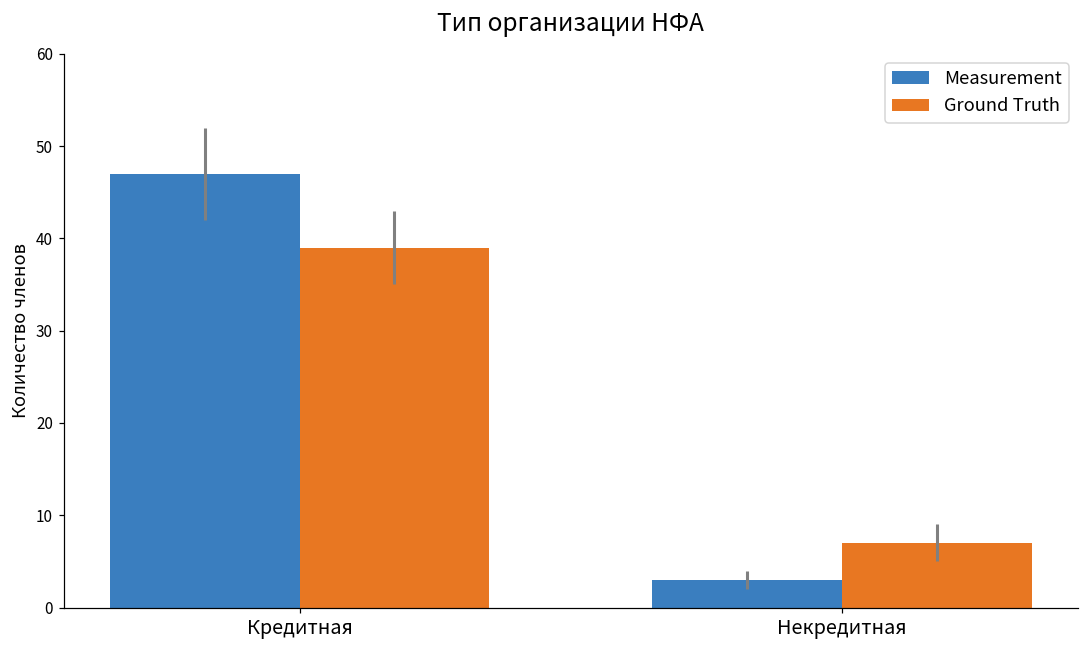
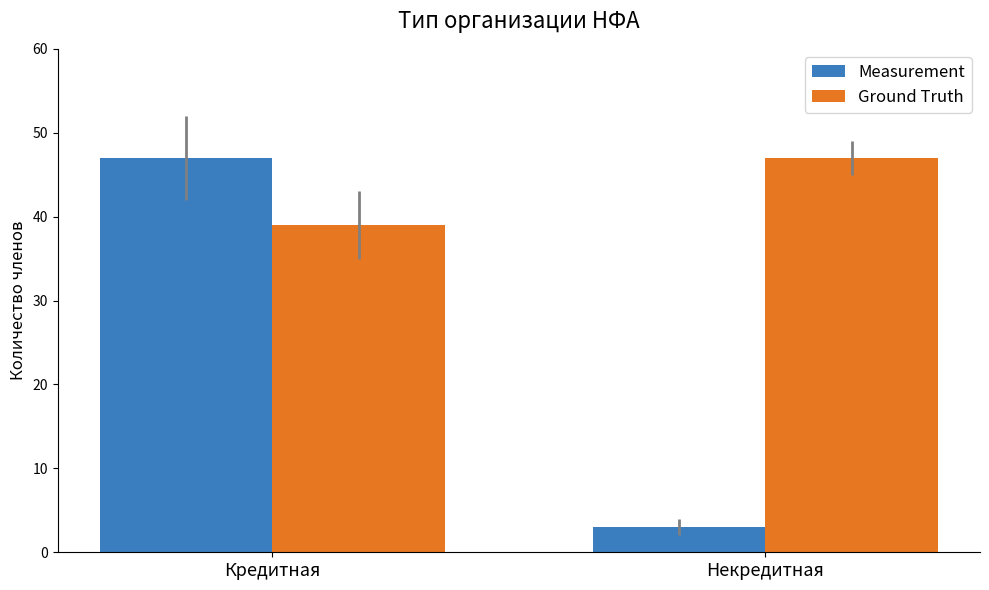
Ground Truth, Некредитная: 7 -> 47
